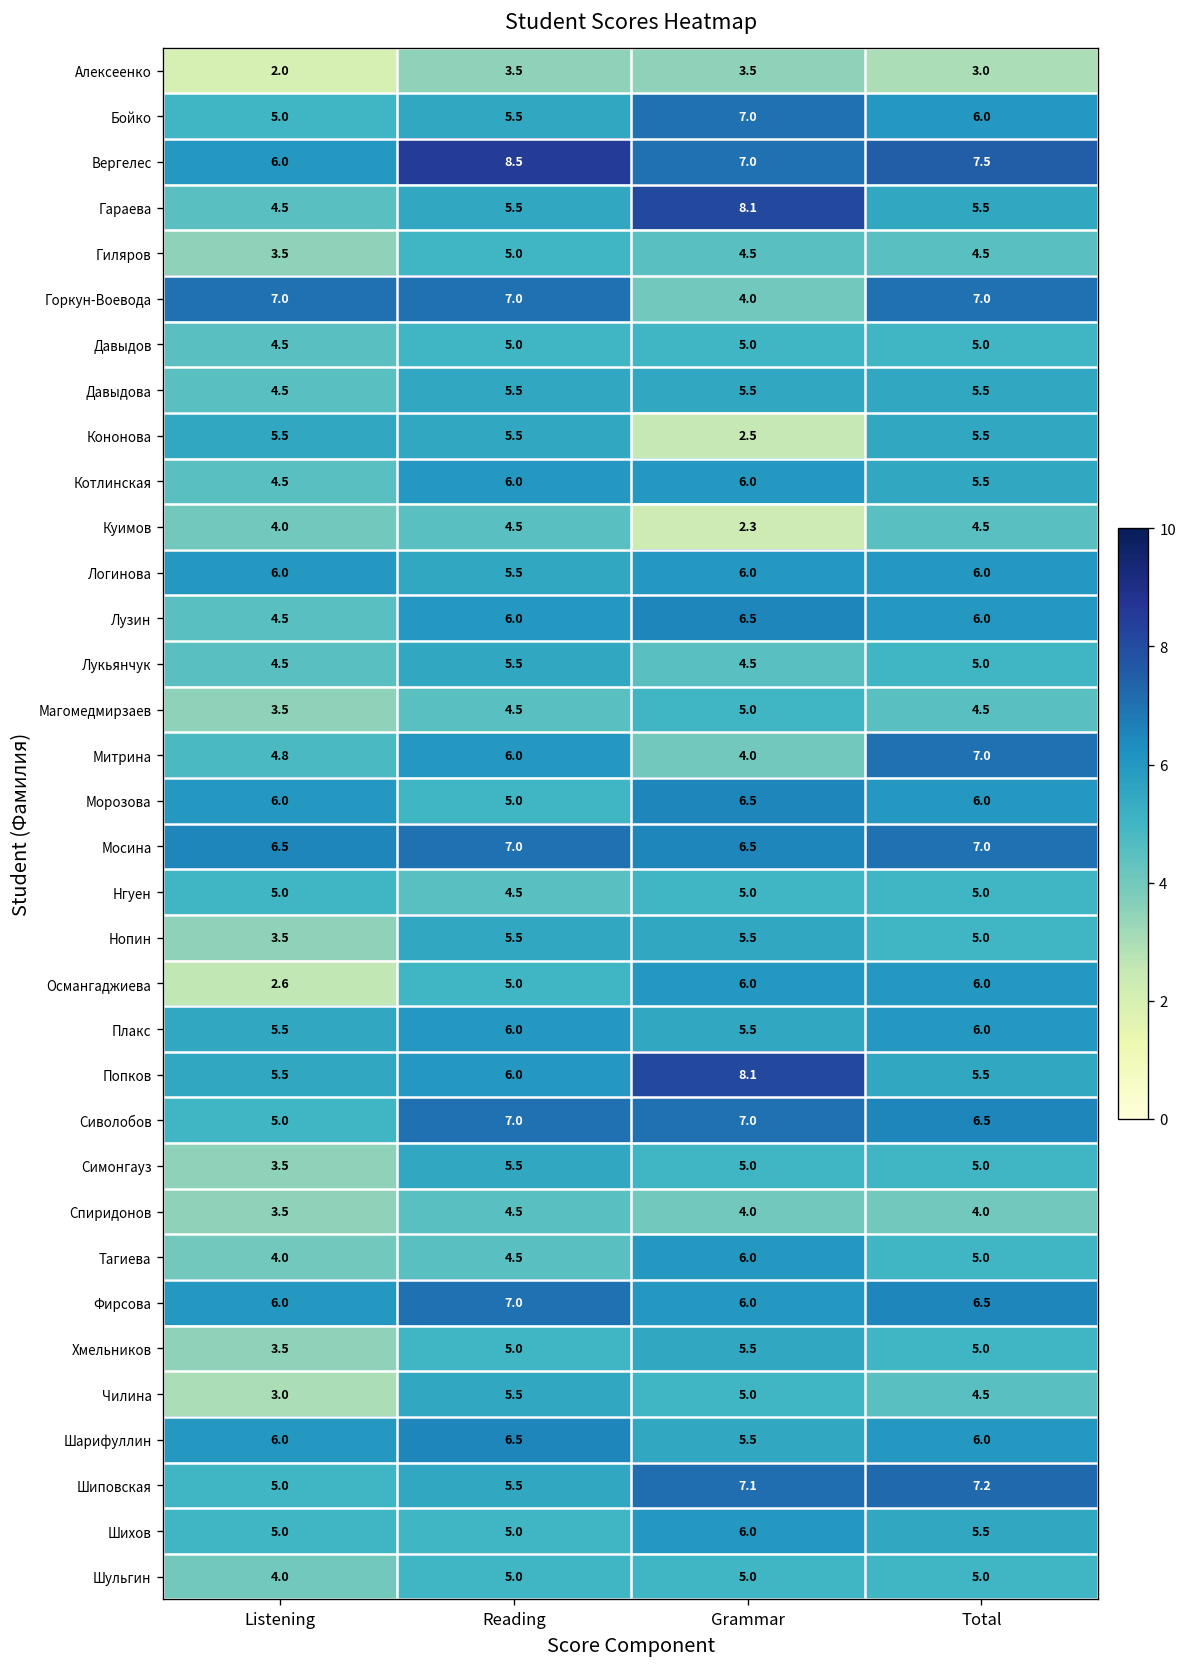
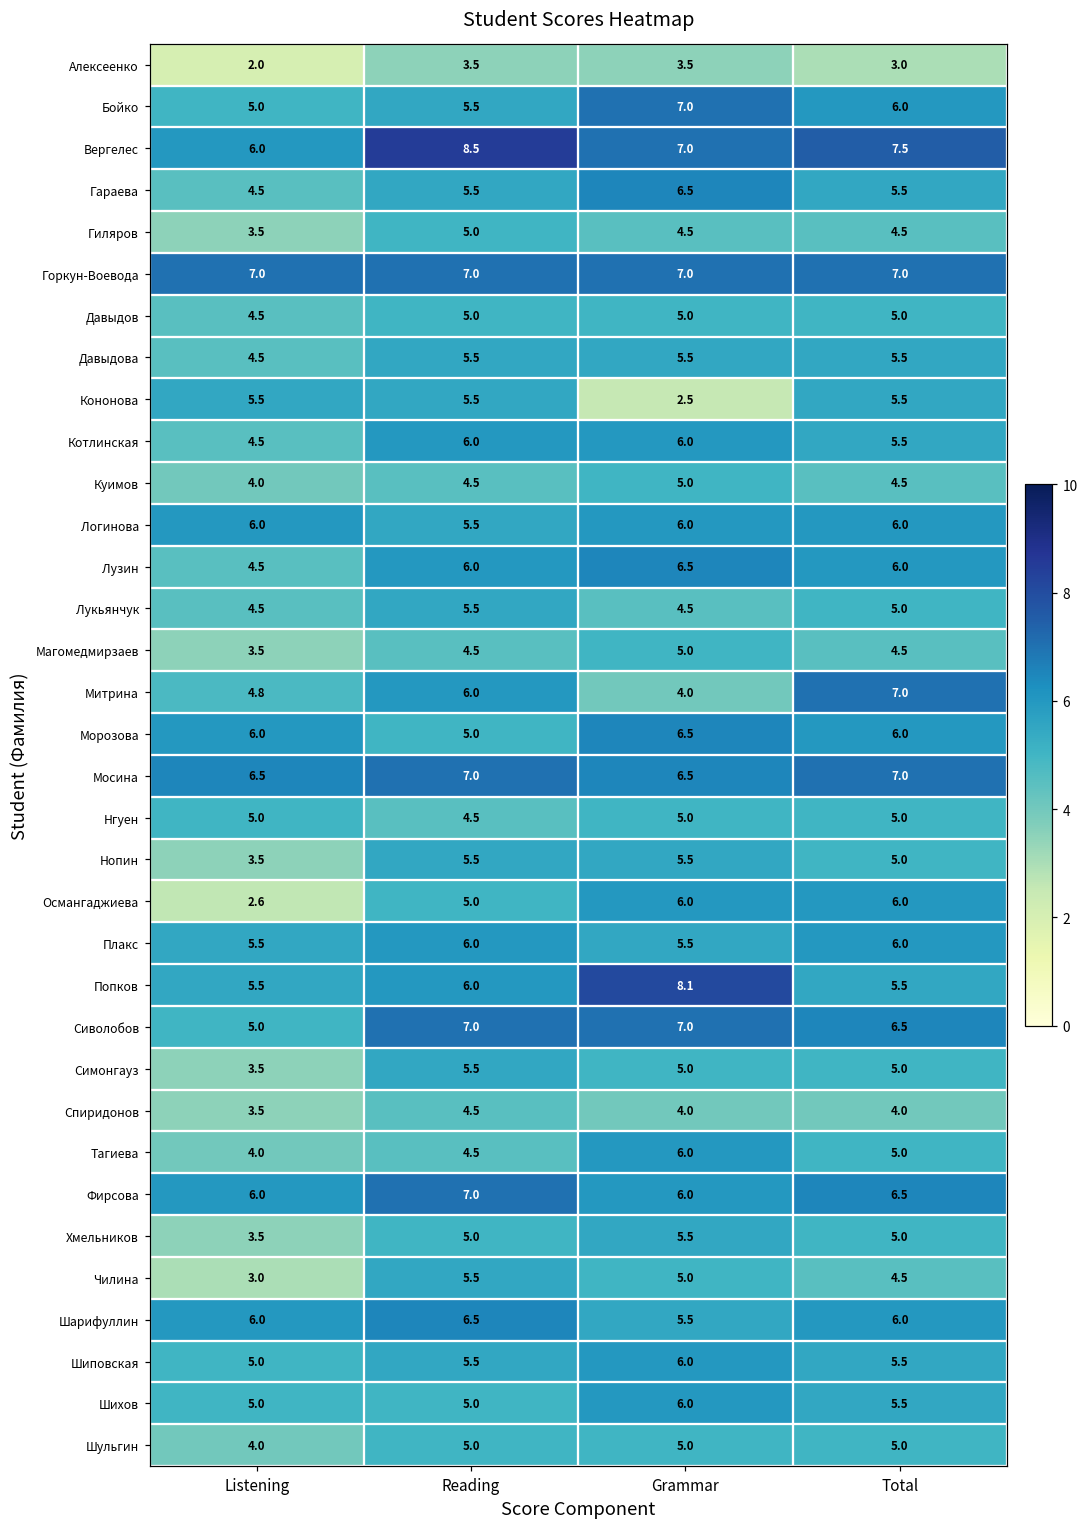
Гараева, Grammar: 8.1 -> 6.5
Горкун-Воевода, Grammar: 4.0 -> 7.0
Куимов, Grammar: 2.3 -> 5.0
Шиповская, Grammar: 7.1 -> 6.0
Шиповская, Total: 7.2 -> 5.5
